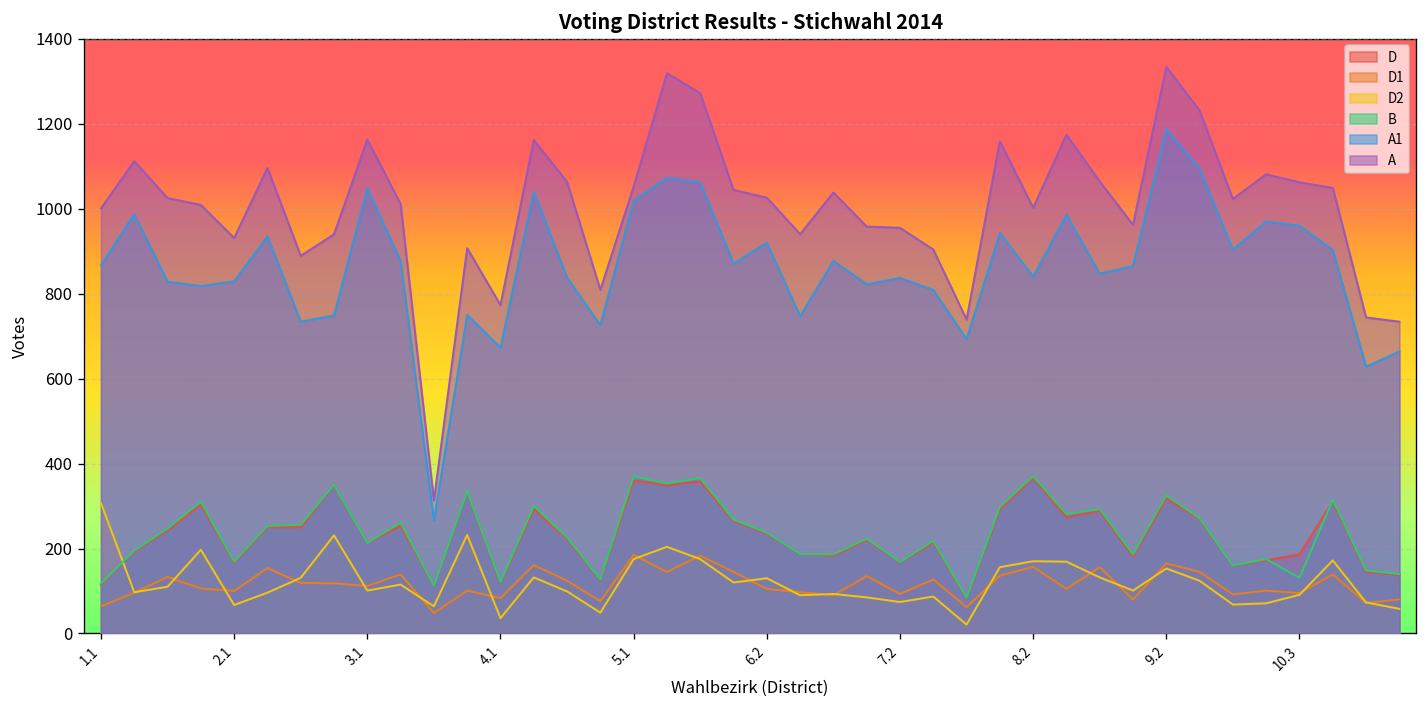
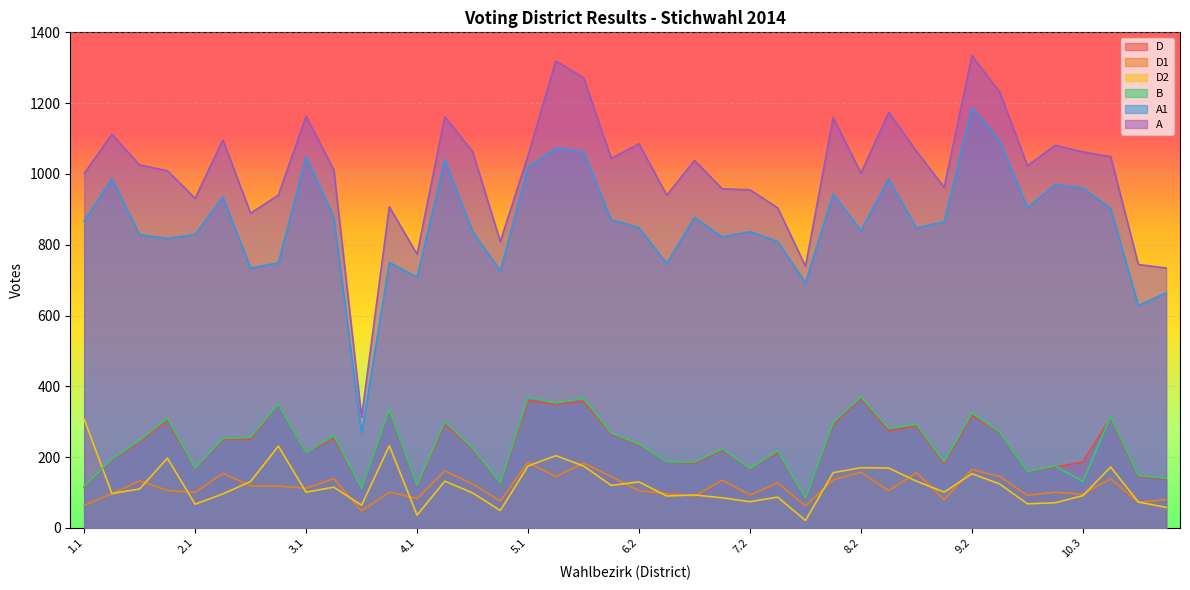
A1, 4.1: 670 -> 710
A1, 6.2: 920 -> 850
A, 6.2: 1030 -> 1090
